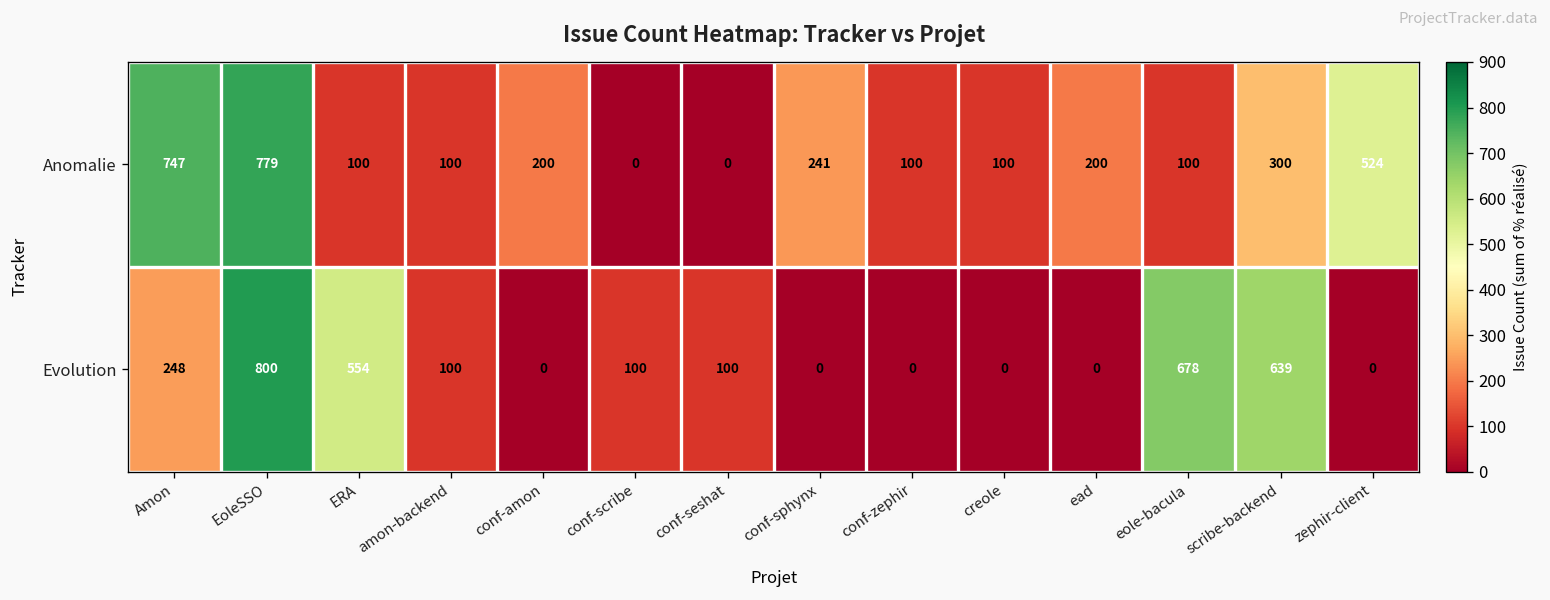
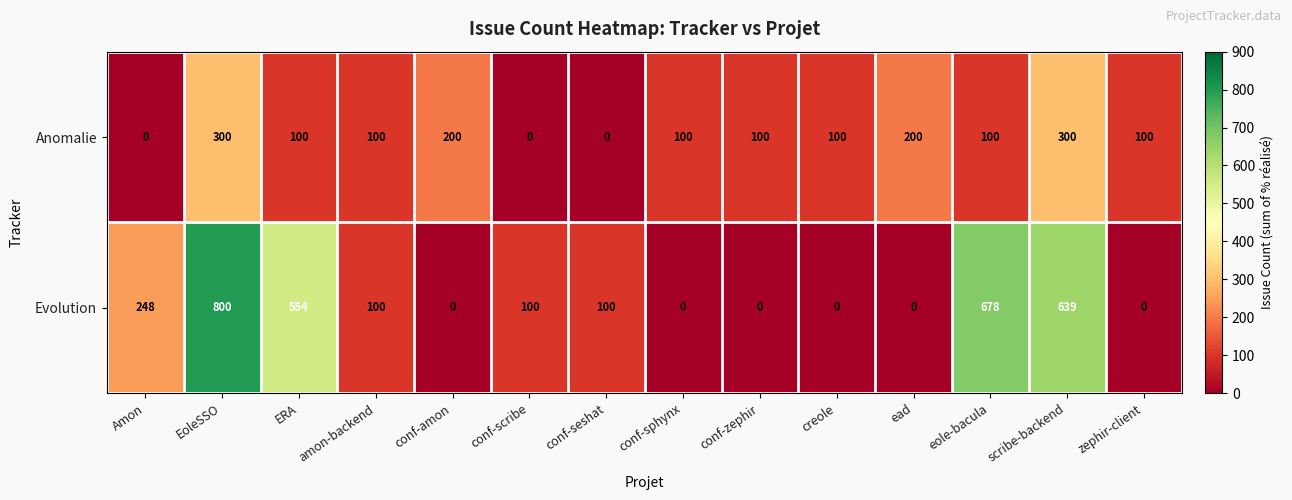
Anomalie, Amon: 747 -> 0
Anomalie, EoleSSO: 779 -> 300
Anomalie, conf-sphynx: 241 -> 100
Anomalie, zephir-client: 524 -> 100
